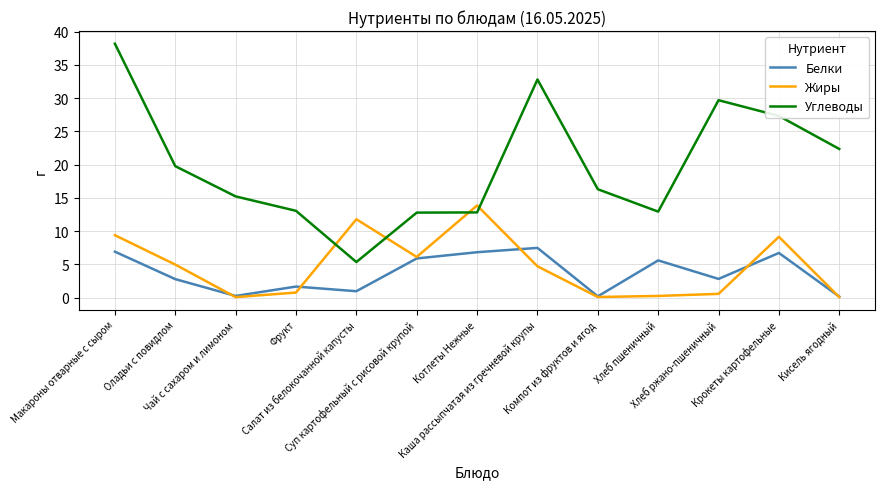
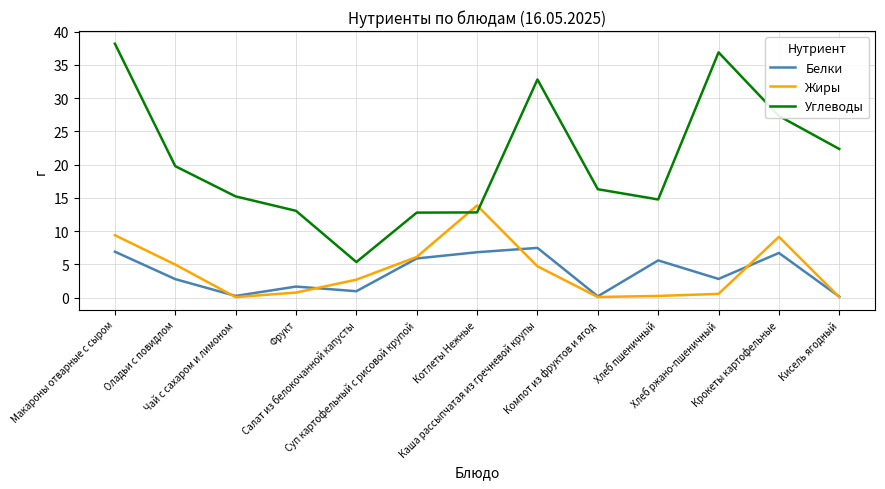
Жиры, Салат из белокочанной капусты: 12 -> 3
Углеводы, Хлеб пшеничный: 13 -> 15
Углеводы, Хлеб ржано-пшеничный: 30 -> 37
